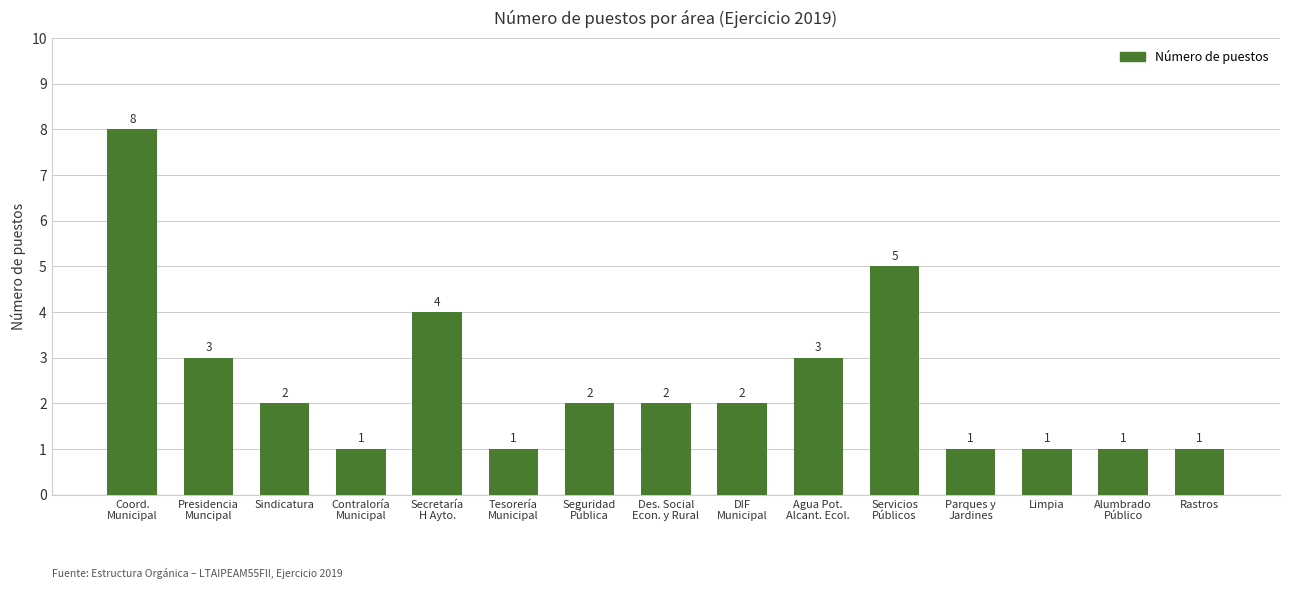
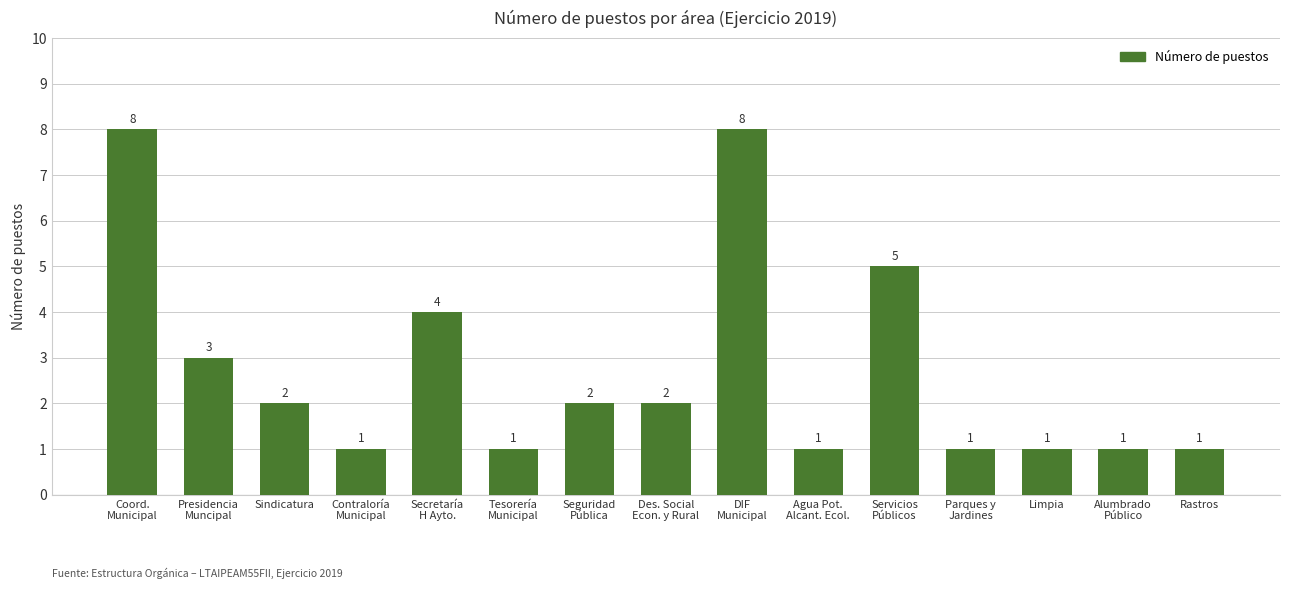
DIF Municipal: 2 -> 8
Agua Pot. Alcant. Ecol.: 3 -> 1
